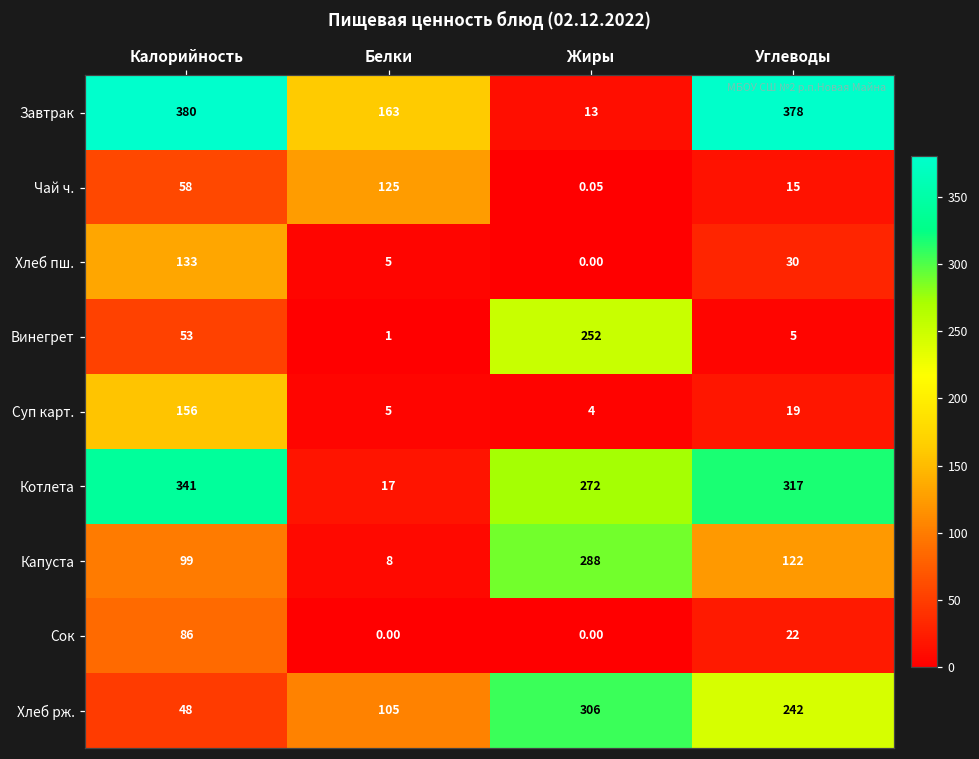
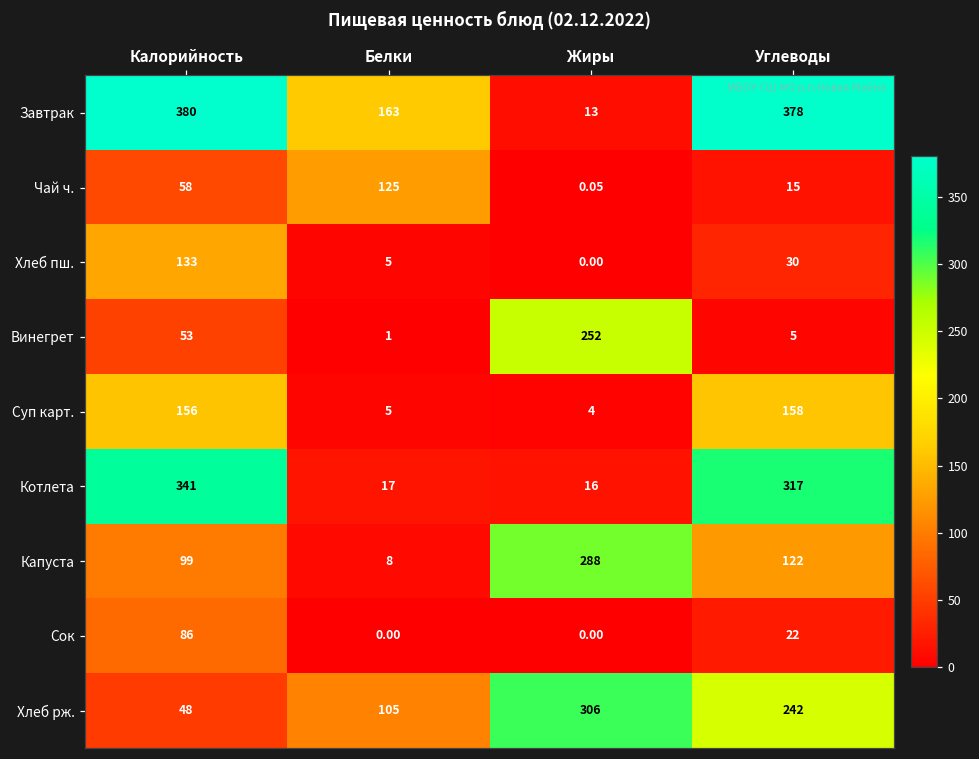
Суп карт., Углеводы: 19 -> 158
Котлета, Жиры: 272 -> 16
